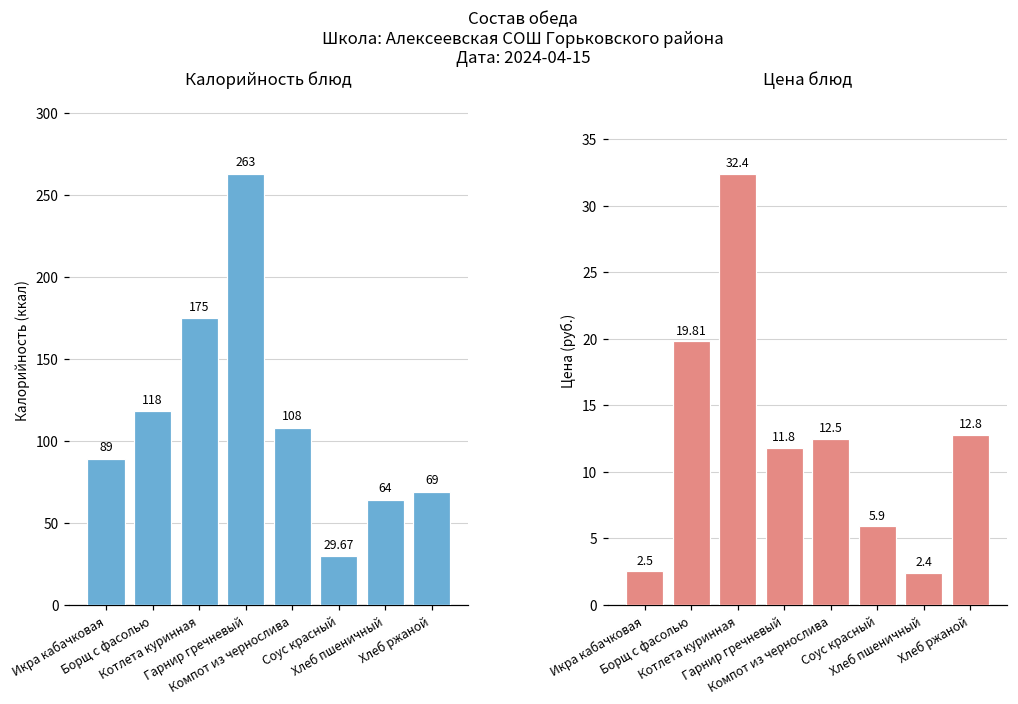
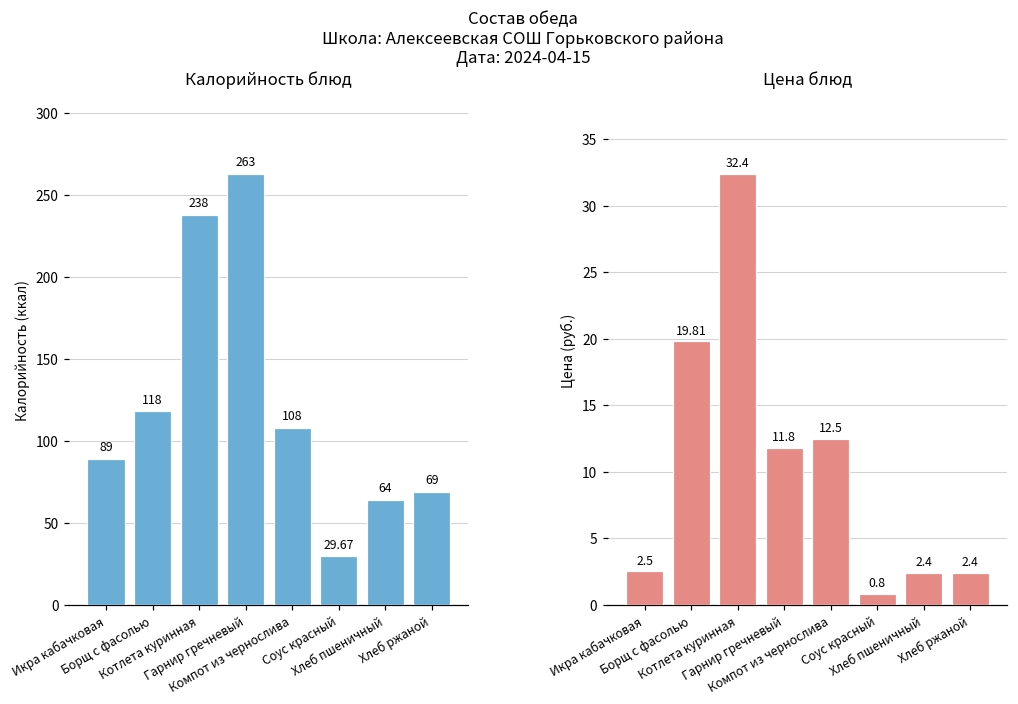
Калорийность блюд, Котлета куринная: 175 -> 238
Цена блюд, Соус красный: 5.9 -> 0.8
Цена блюд, Хлеб ржаной: 12.8 -> 2.4
